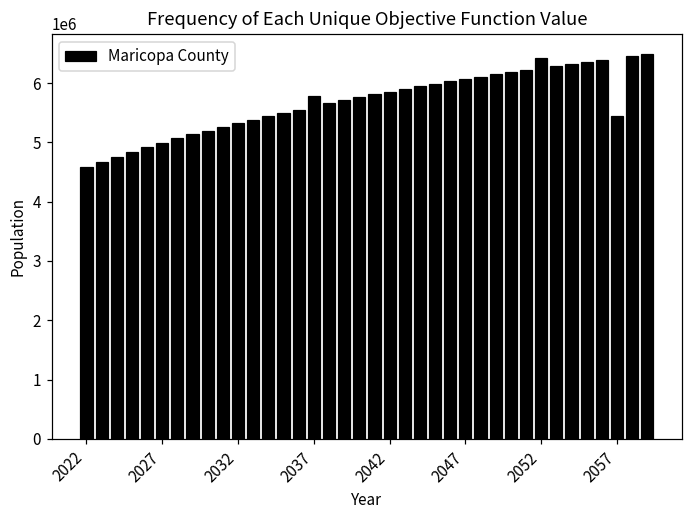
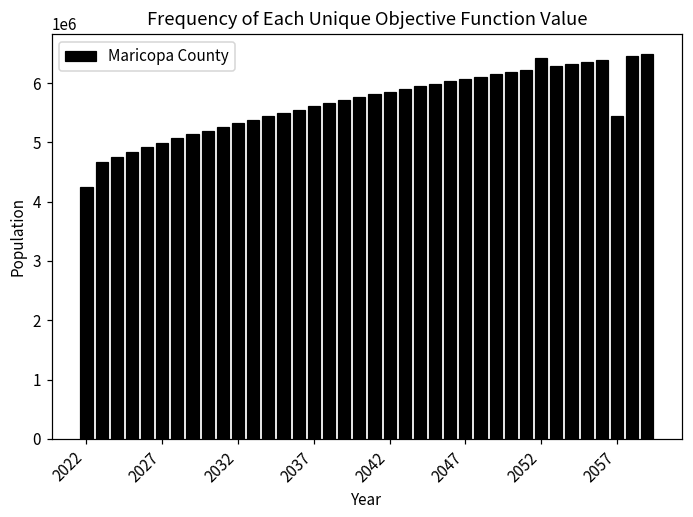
2022: 4600000 -> 4200000
2037: 5800000 -> 5600000
